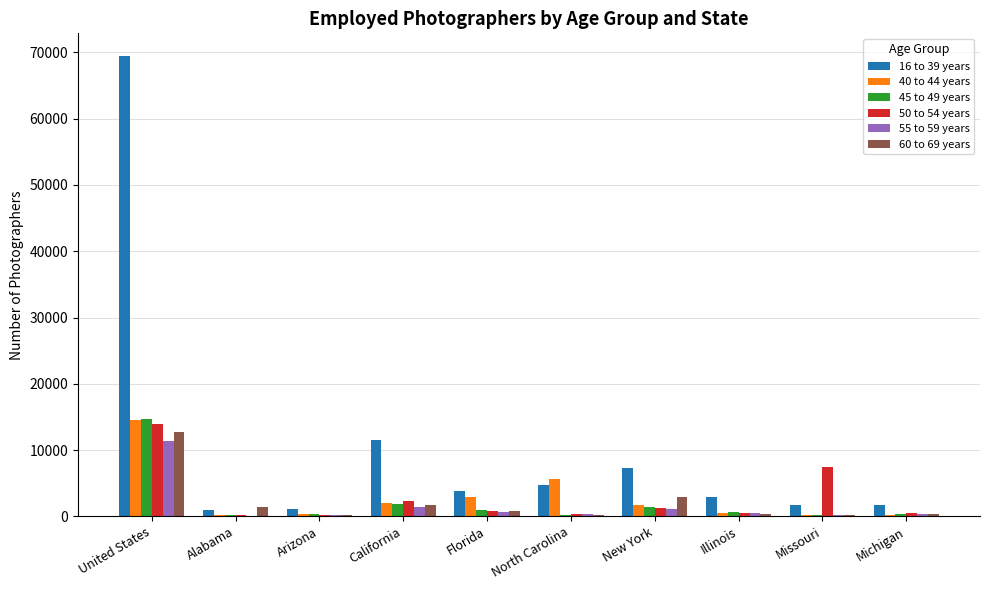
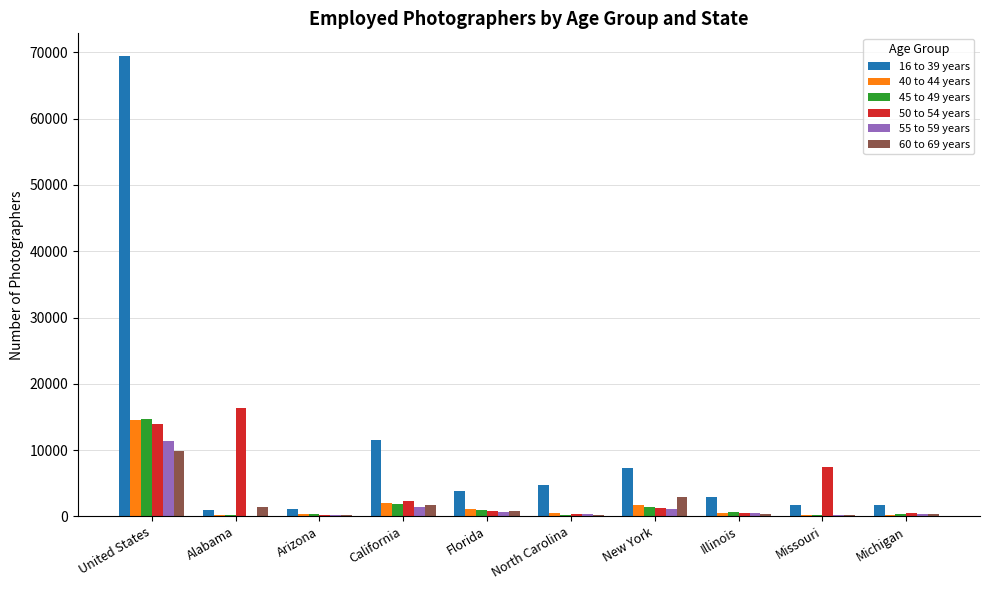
60 to 69 years, United States: 13000 -> 10000
50 to 54 years, Alabama: 0 -> 16000
40 to 44 years, Florida: 3000 -> 1000
40 to 44 years, North Carolina: 6000 -> 0
